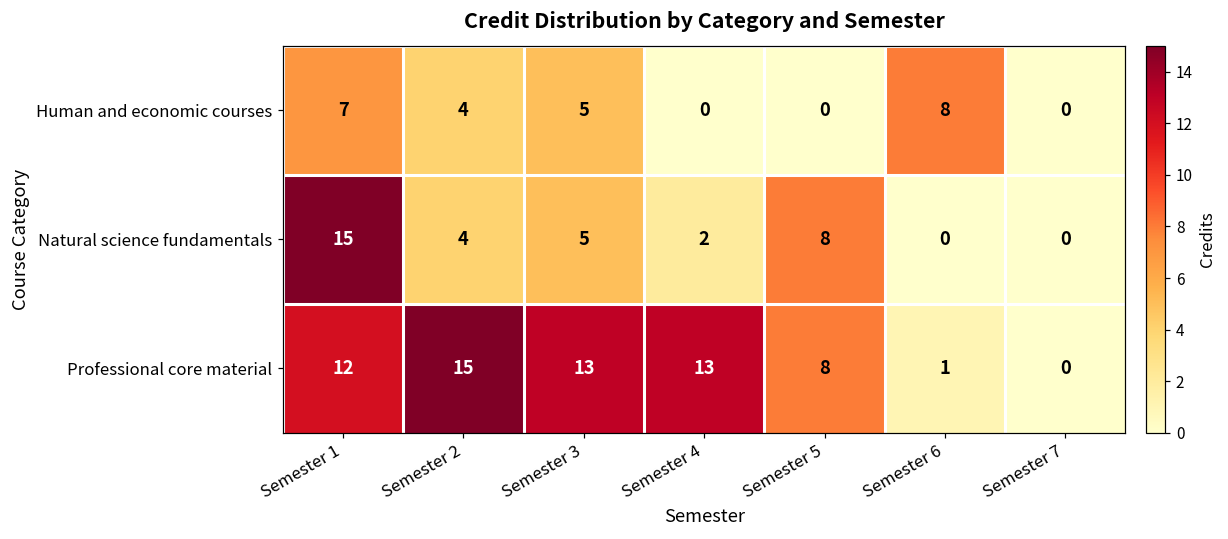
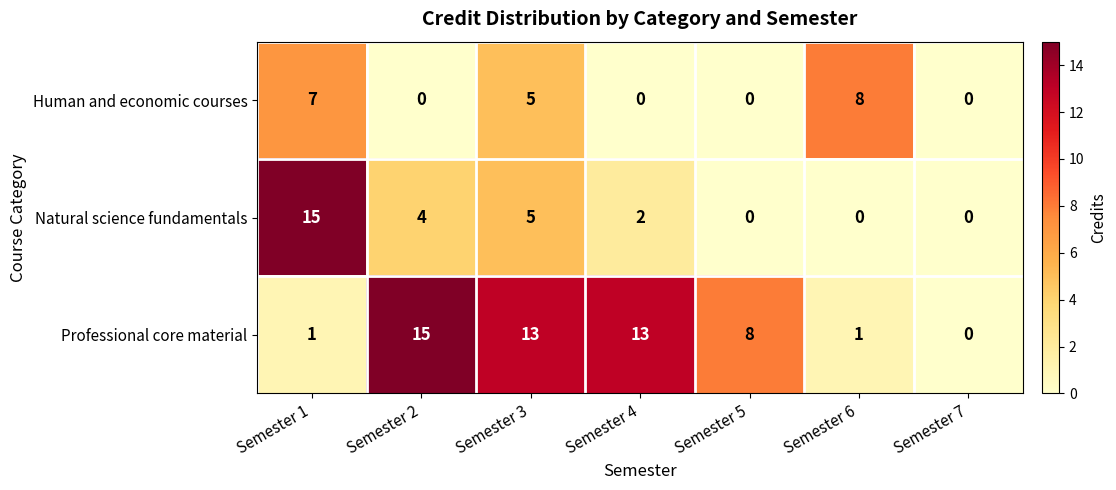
Human and economic courses, Semester 2: 4 -> 0
Natural science fundamentals, Semester 5: 8 -> 0
Professional core material, Semester 1: 12 -> 1
